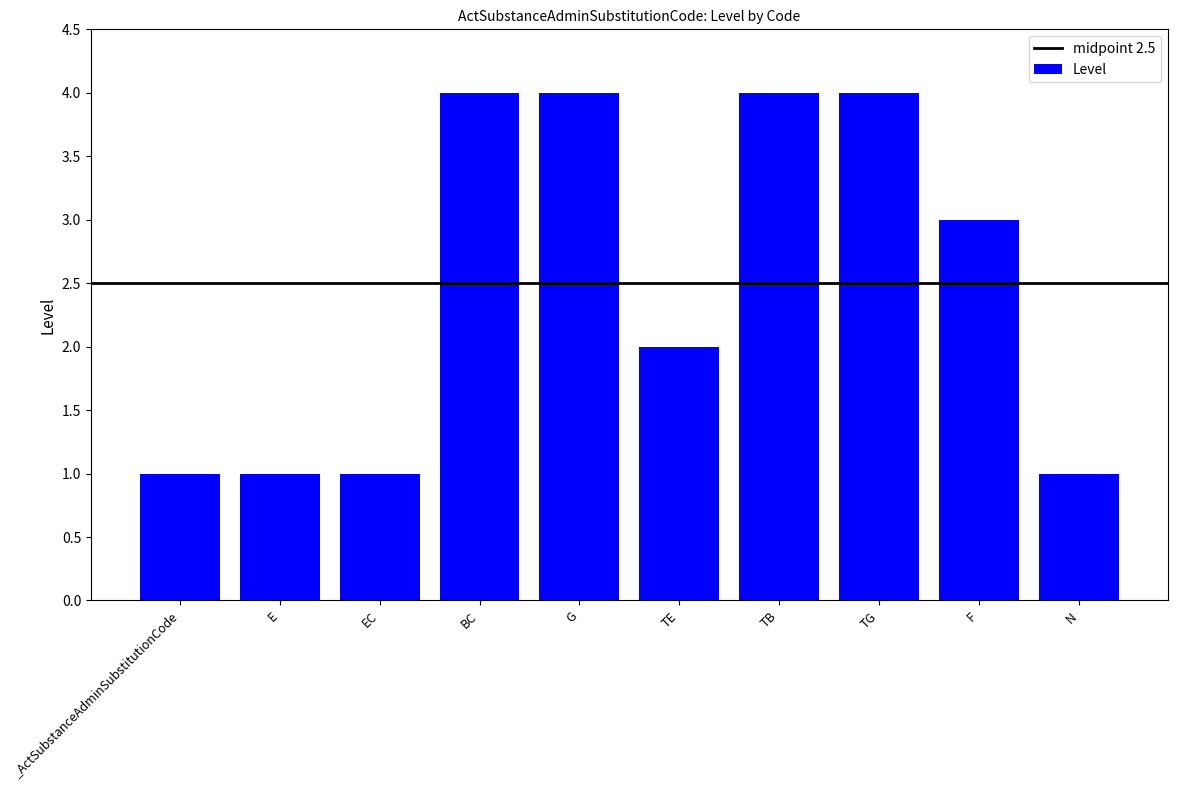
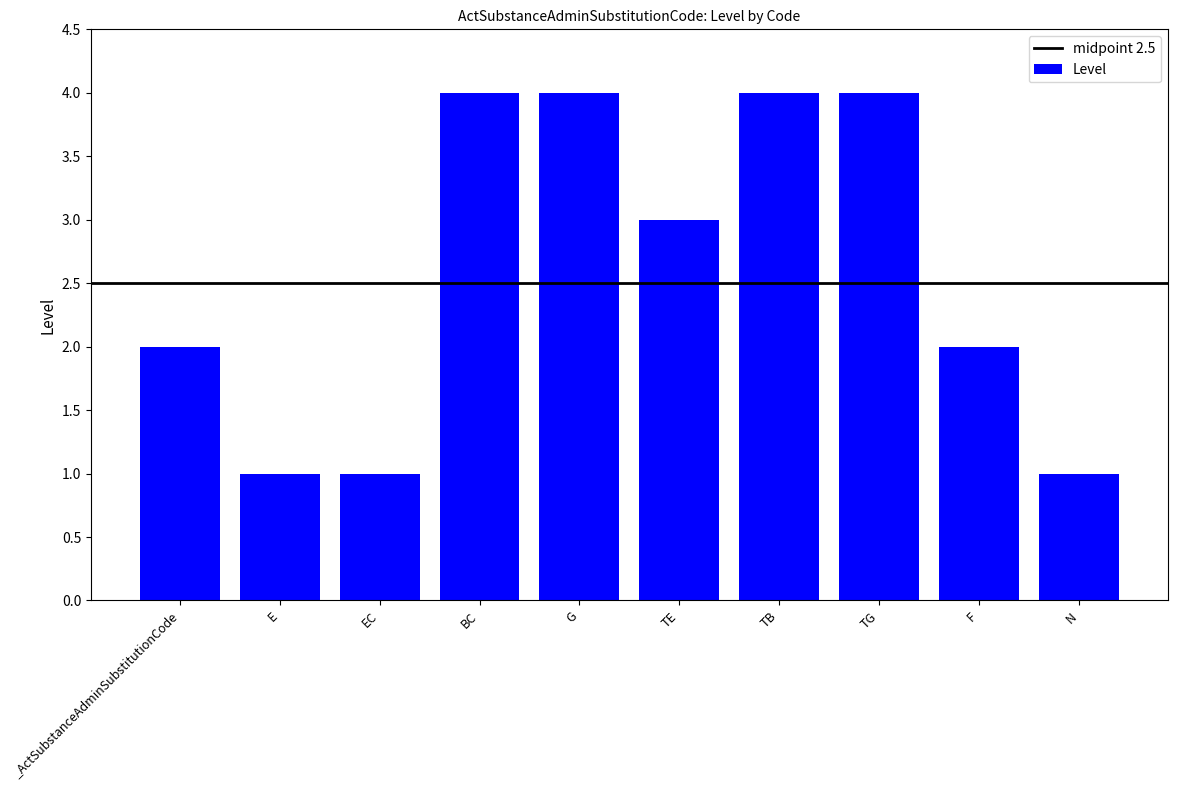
_ActSubstanceAdminSubstitutionCode: 1 -> 2
TE: 2 -> 3
F: 3 -> 2
